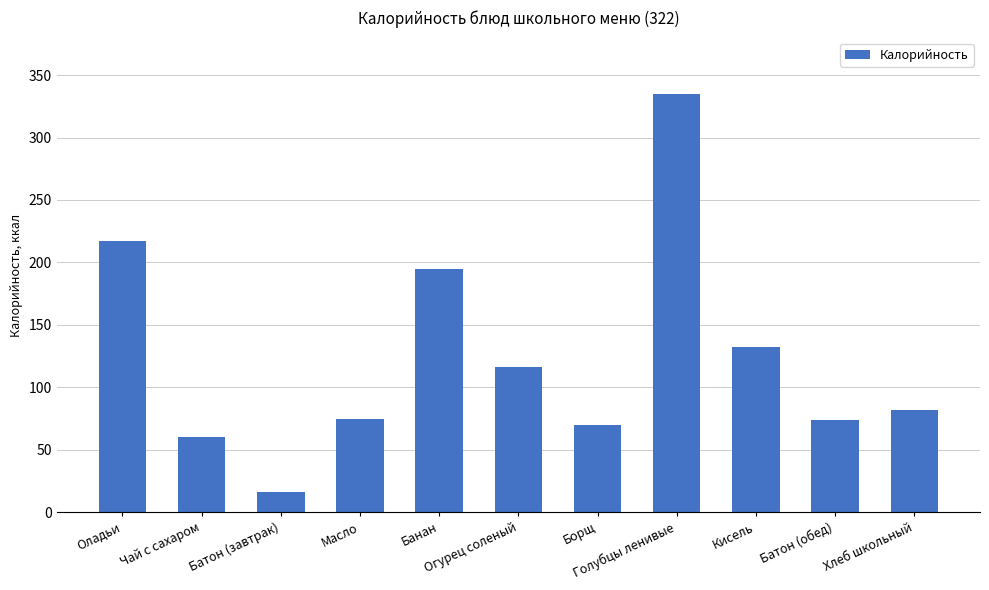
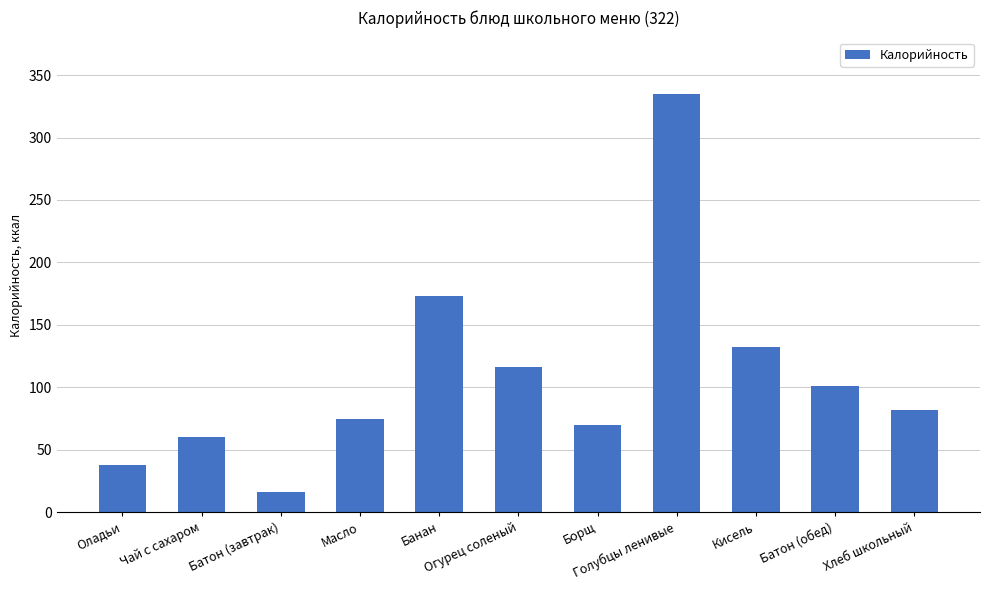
Оладьи: 217 -> 38
Банан: 195 -> 173
Батон (обед): 74 -> 101
